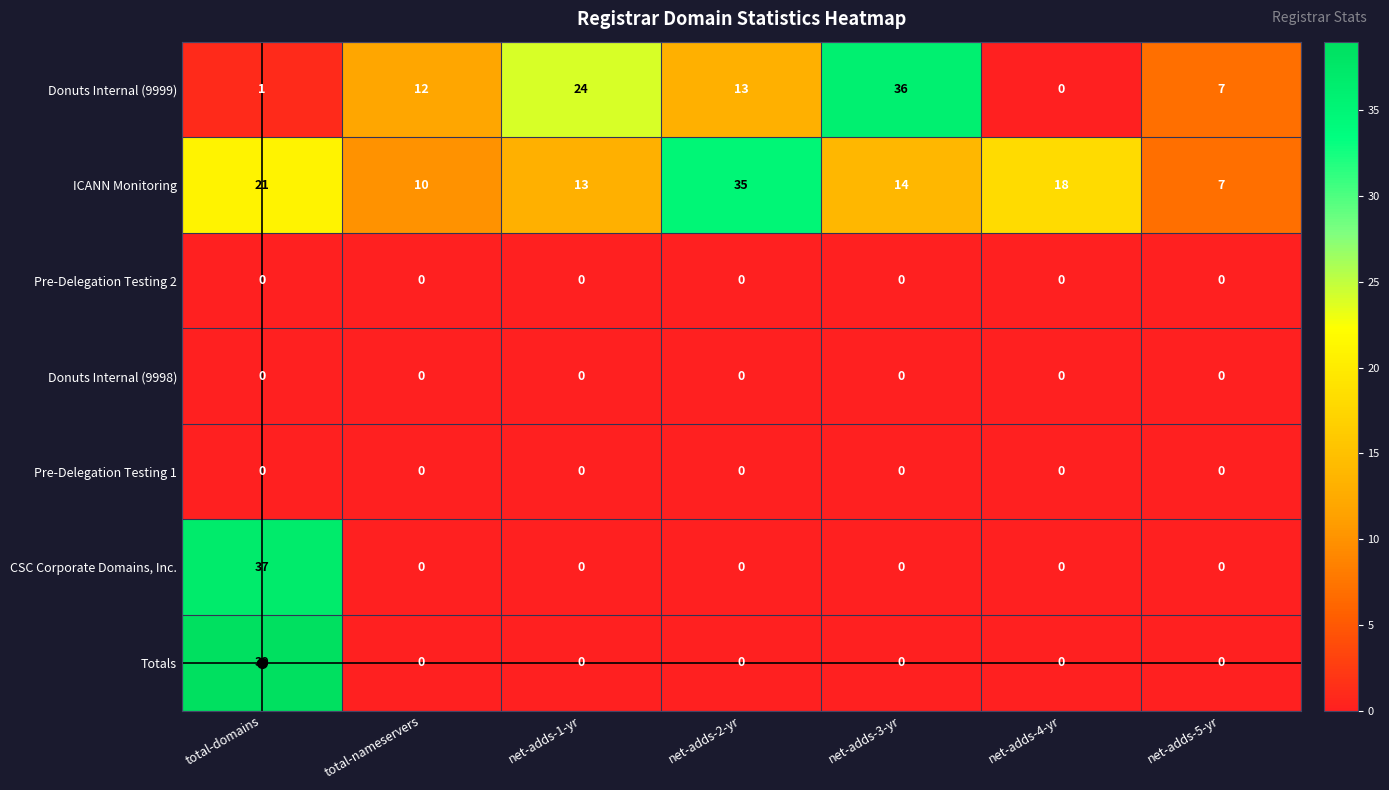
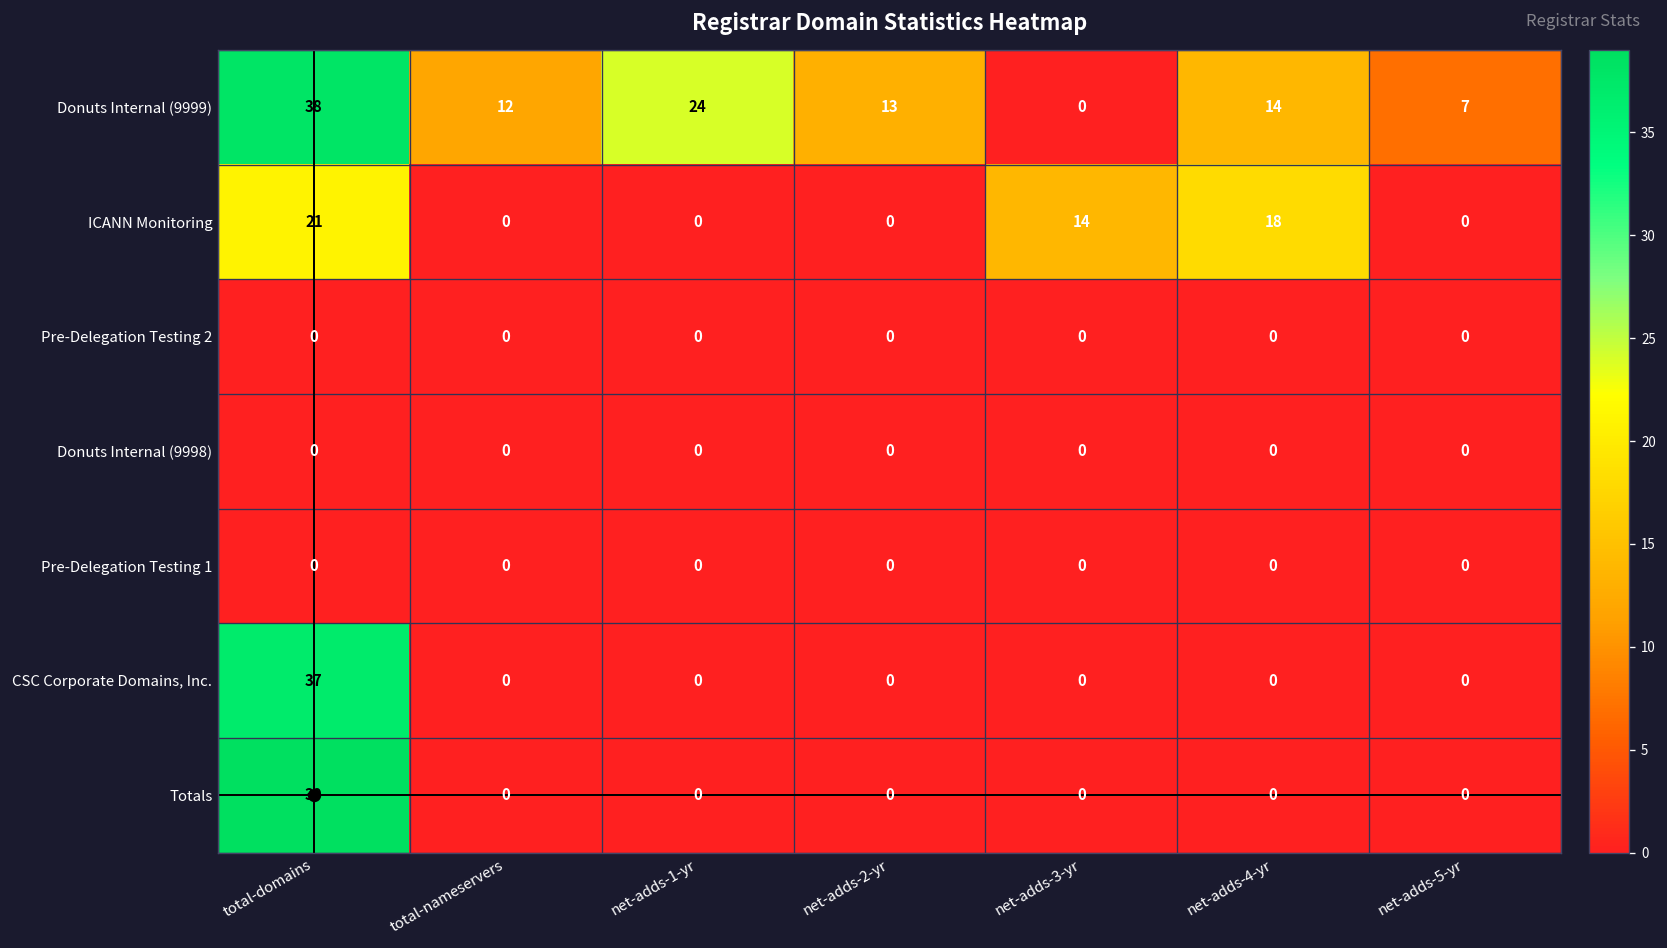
Donuts Internal (9999), total-domains: 1 -> 38
Donuts Internal (9999), net-adds-3-yr: 36 -> 0
Donuts Internal (9999), net-adds-4-yr: 0 -> 14
ICANN Monitoring, total-nameservers: 10 -> 0
ICANN Monitoring, net-adds-1-yr: 13 -> 0
ICANN Monitoring, net-adds-2-yr: 35 -> 0
ICANN Monitoring, net-adds-5-yr: 7 -> 0
